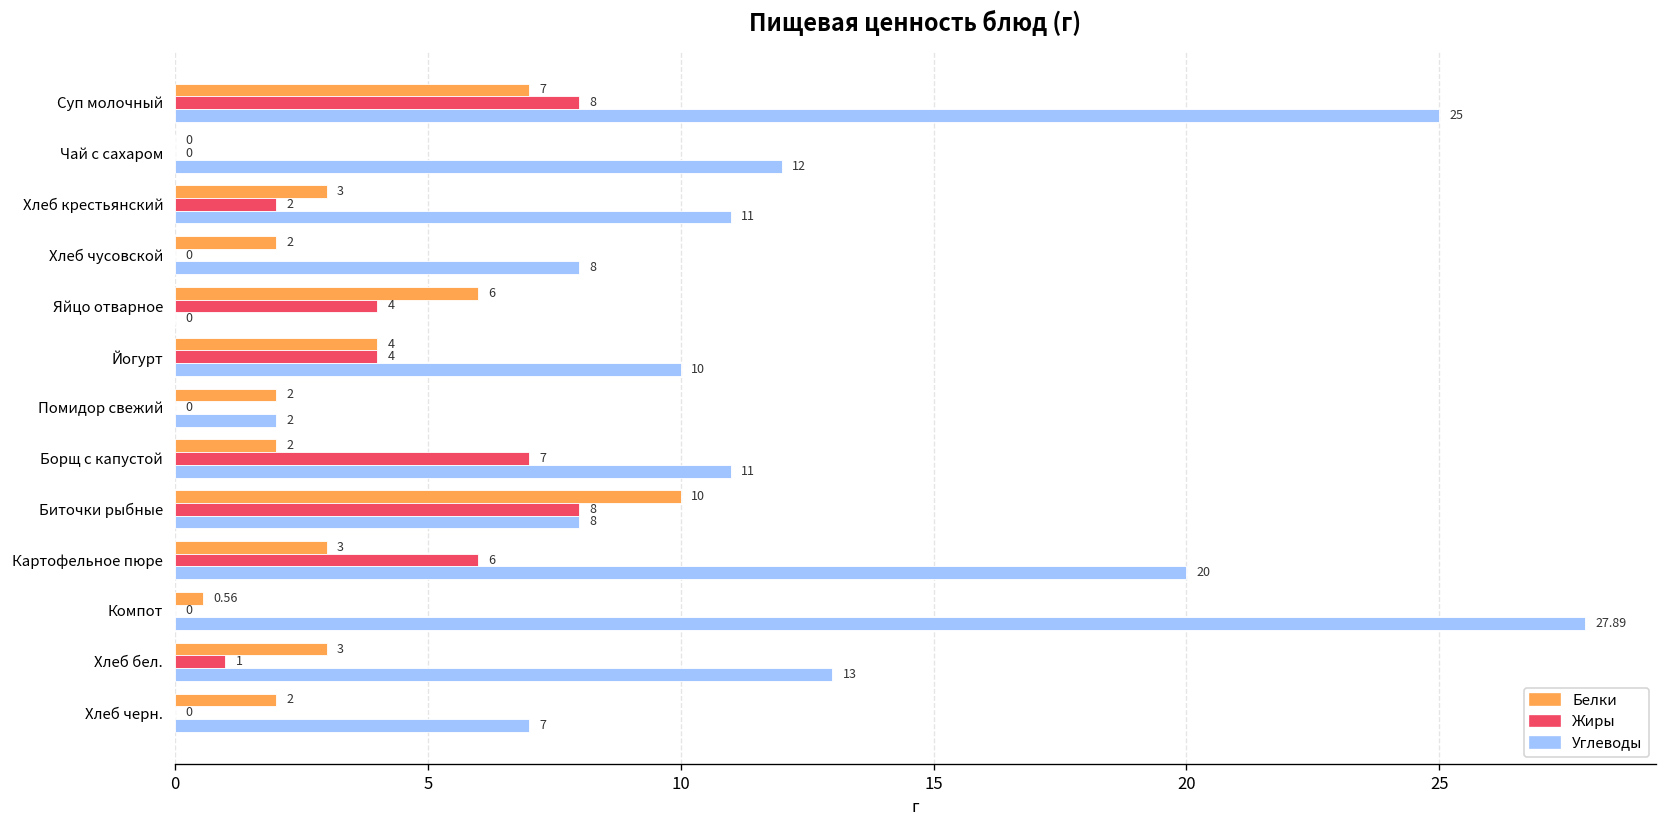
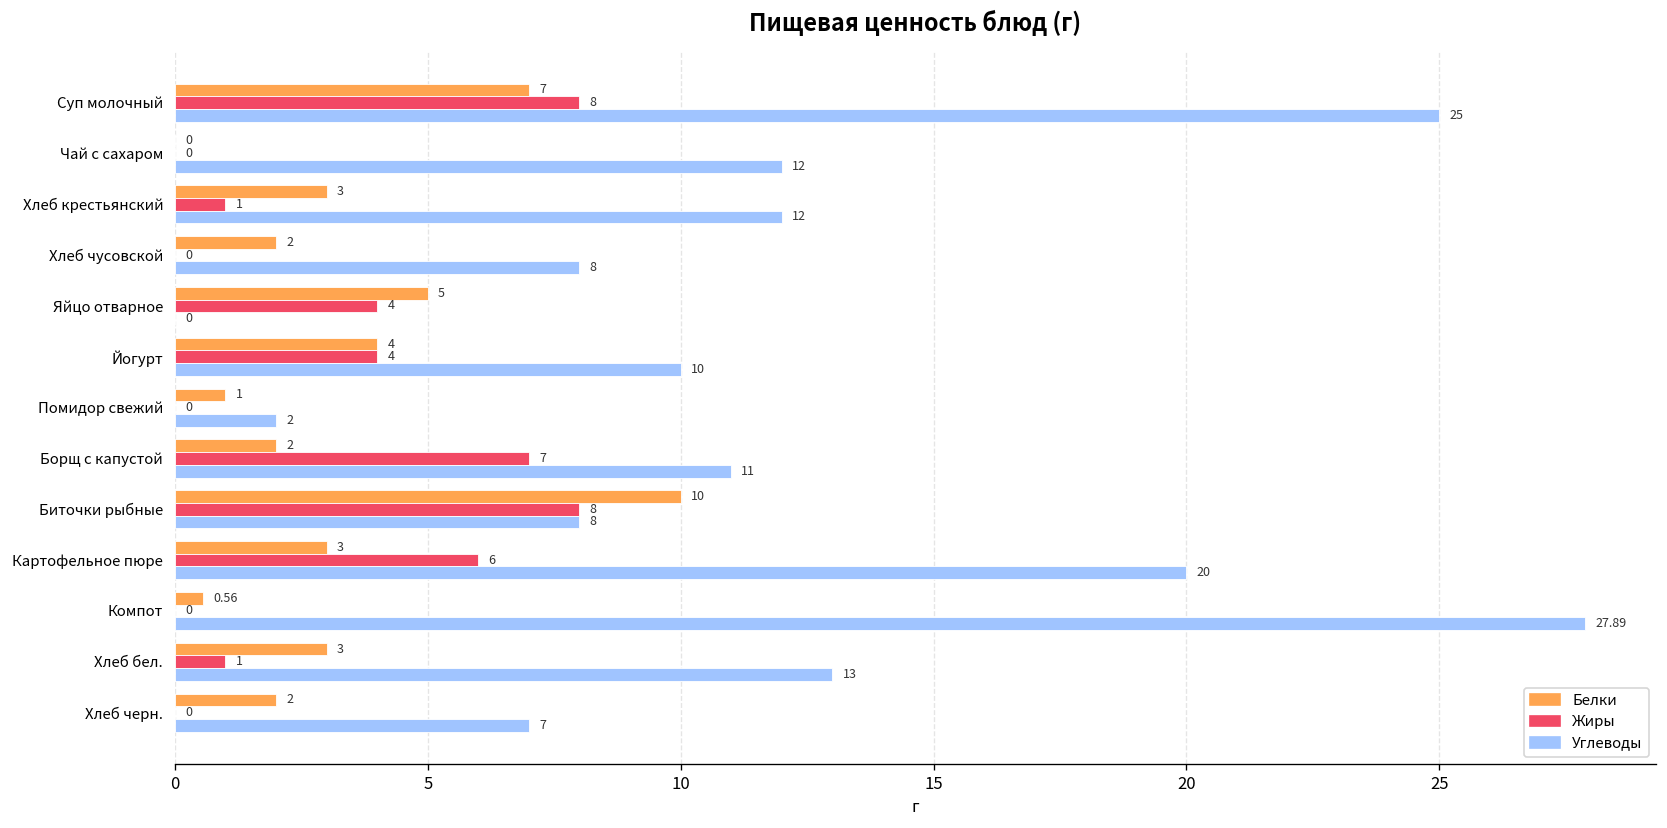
Жиры, Хлеб крестьянский: 2 -> 1
Углеводы, Хлеб крестьянский: 11 -> 12
Белки, Яйцо отварное: 6 -> 5
Белки, Помидор свежий: 2 -> 1
